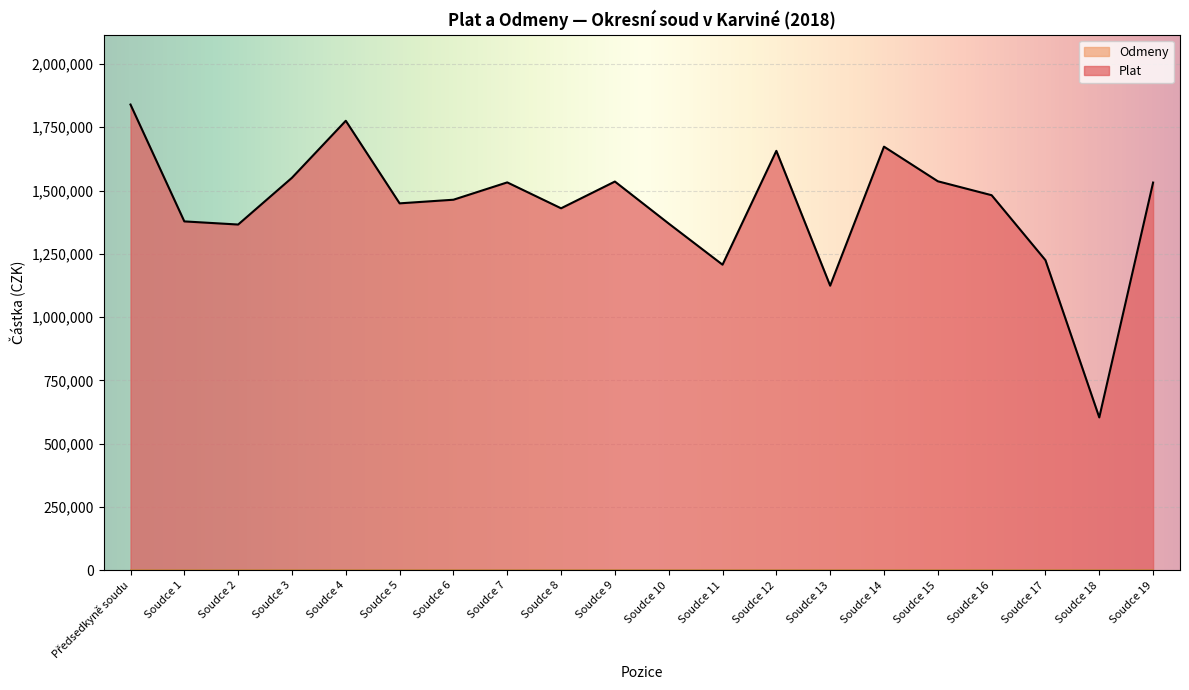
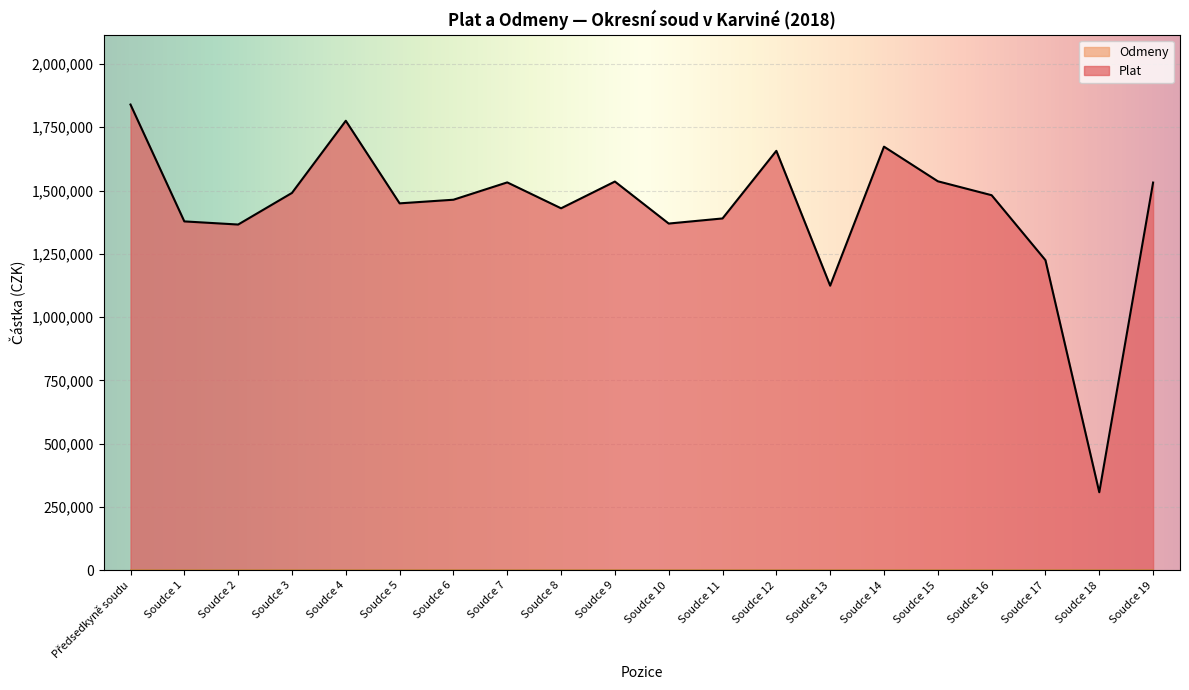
Plat, Soudce 3: 1,550,000 -> 1,490,000
Plat, Soudce 11: 1,210,000 -> 1,390,000
Plat, Soudce 18: 600,000 -> 310,000
